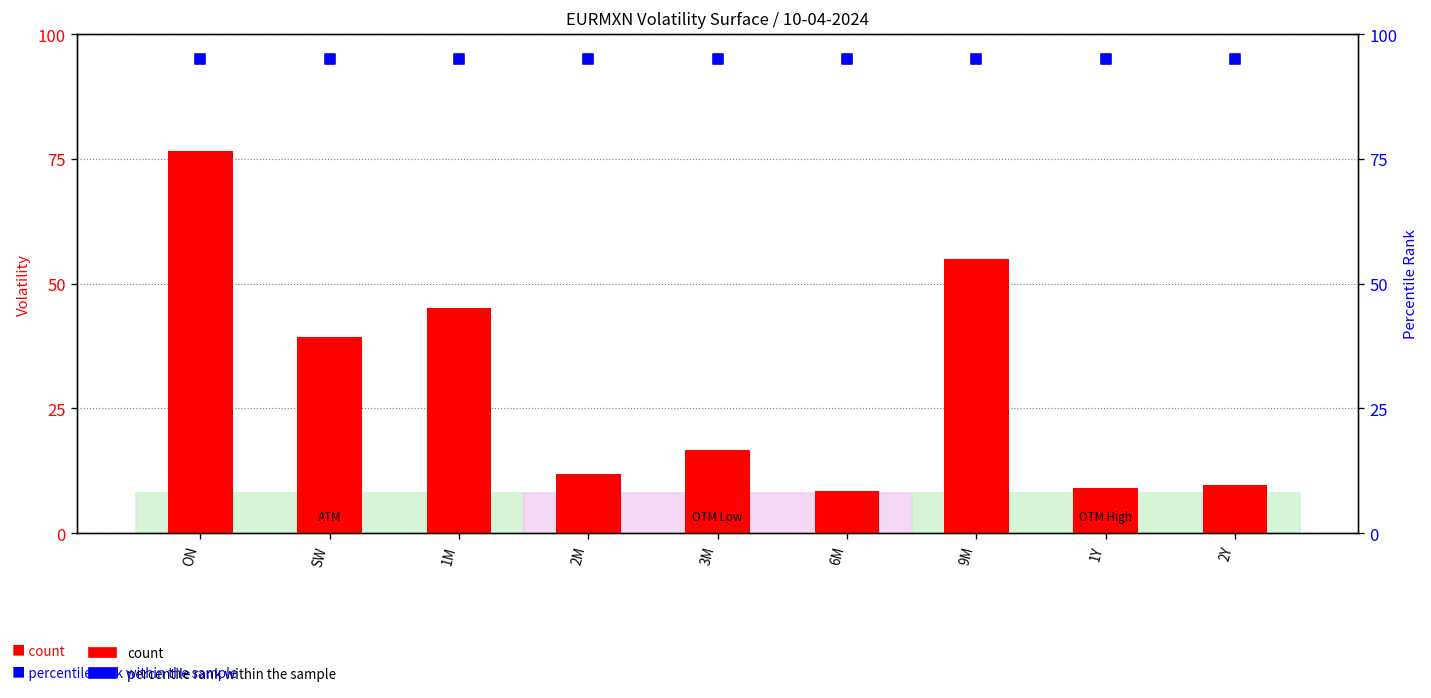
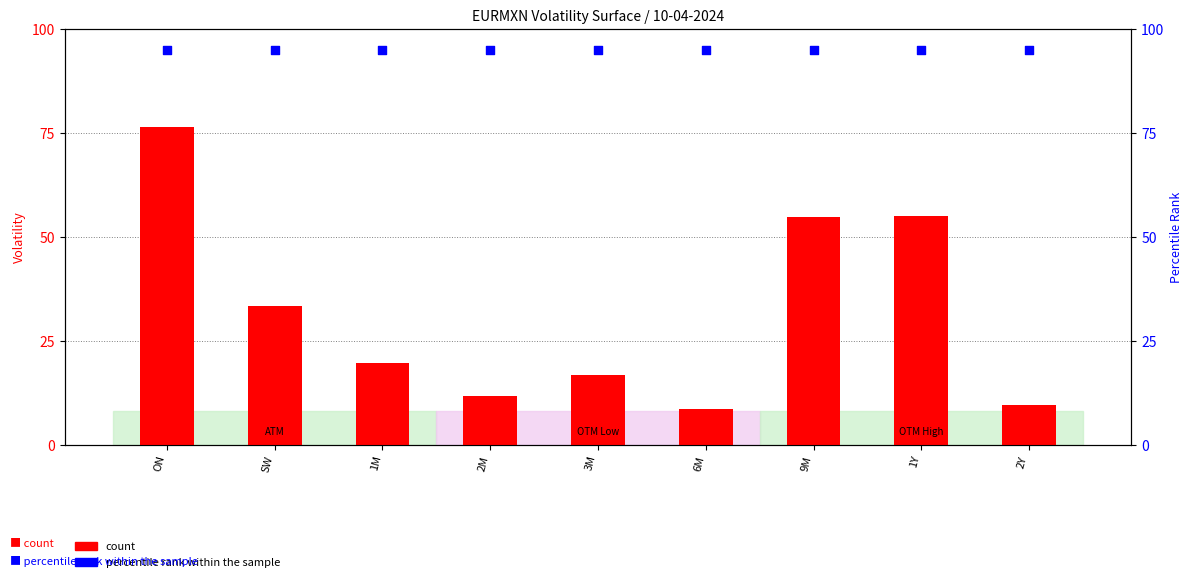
count, SW: 39 -> 33
count, 1M: 45 -> 20
count, 1Y: 9 -> 55
